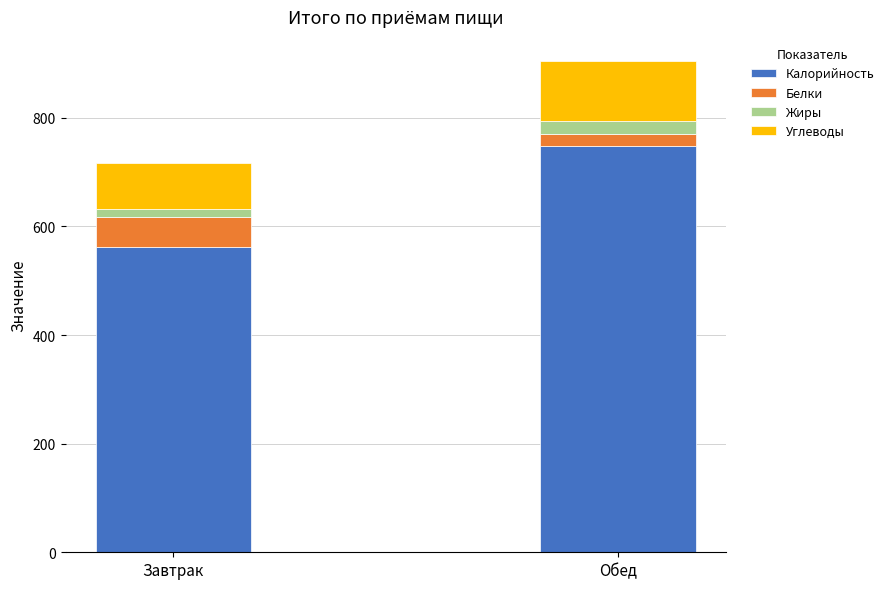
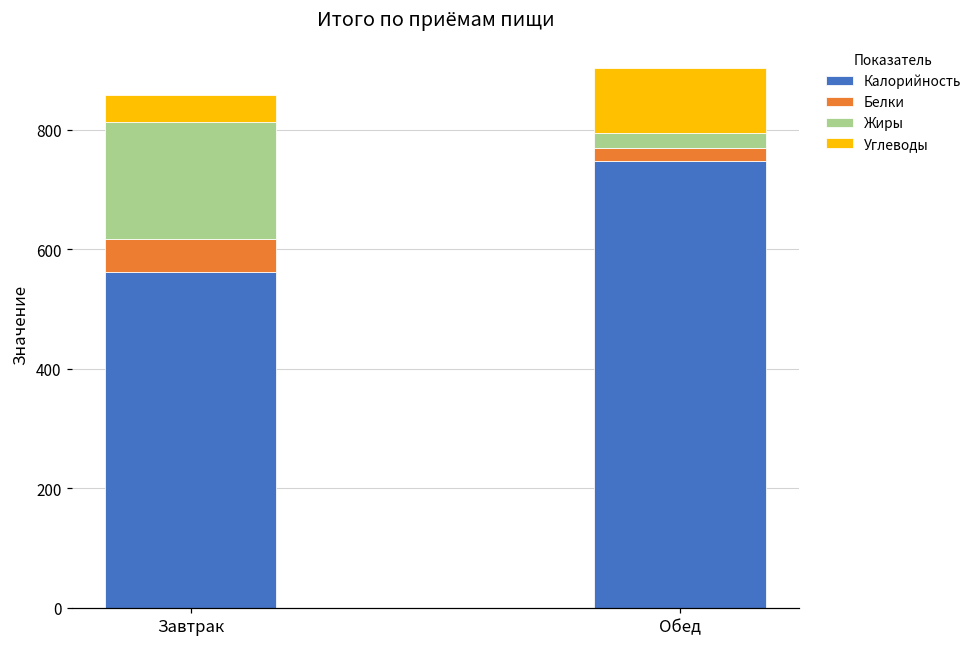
Жиры, Завтрак: 20 -> 200
Углеводы, Завтрак: 80 -> 40
